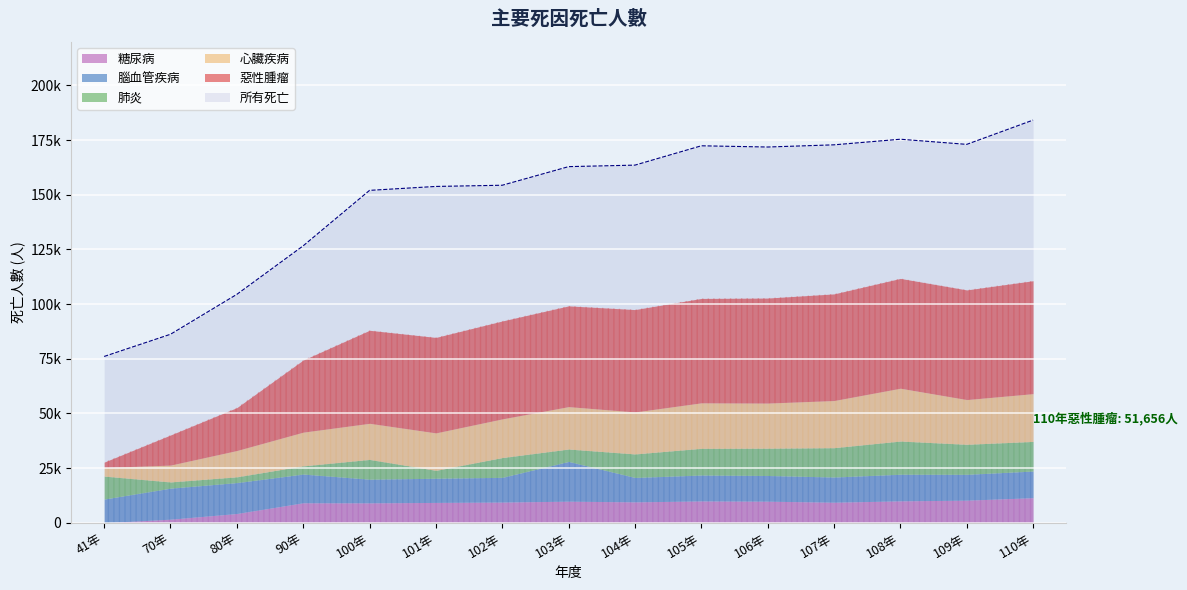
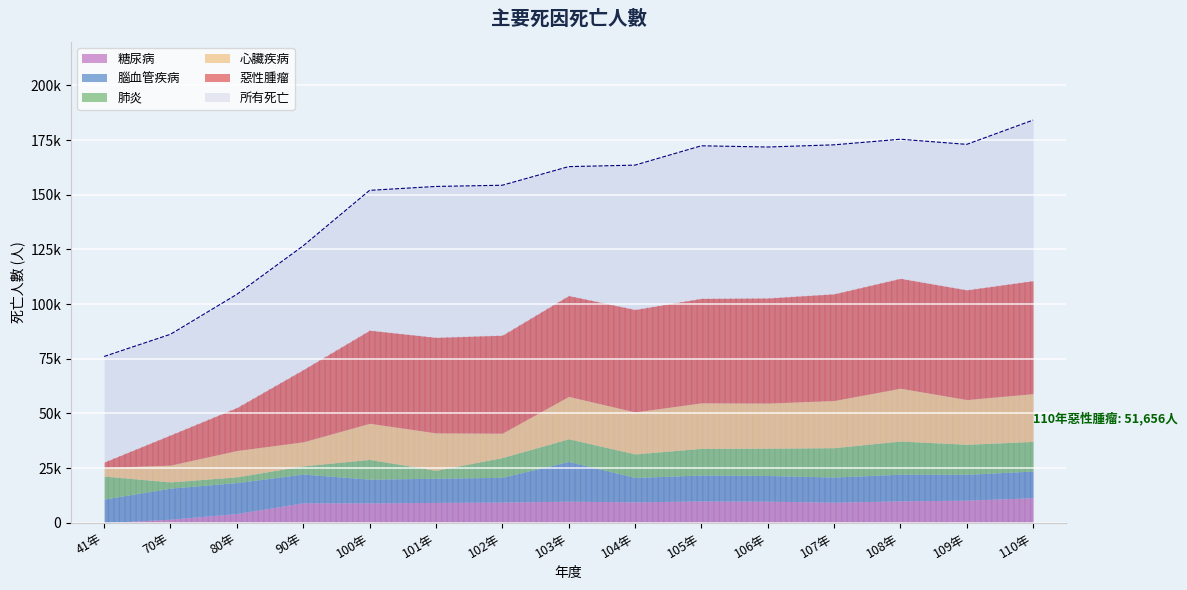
心臟疾病, 90年: 15000 -> 11000
心臟疾病, 102年: 18000 -> 11000
肺炎, 103年: 6000 -> 10000
